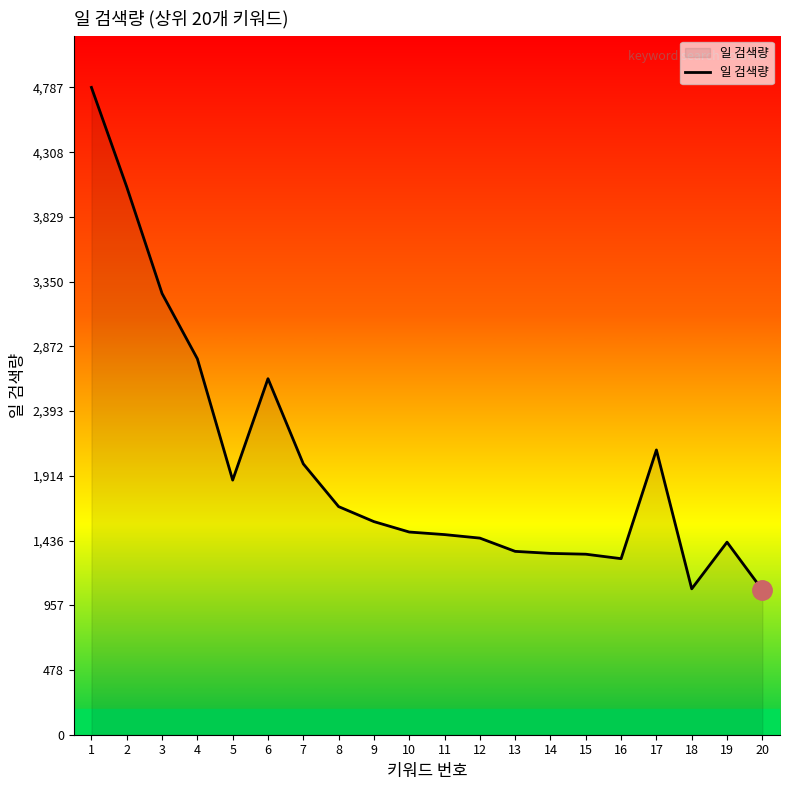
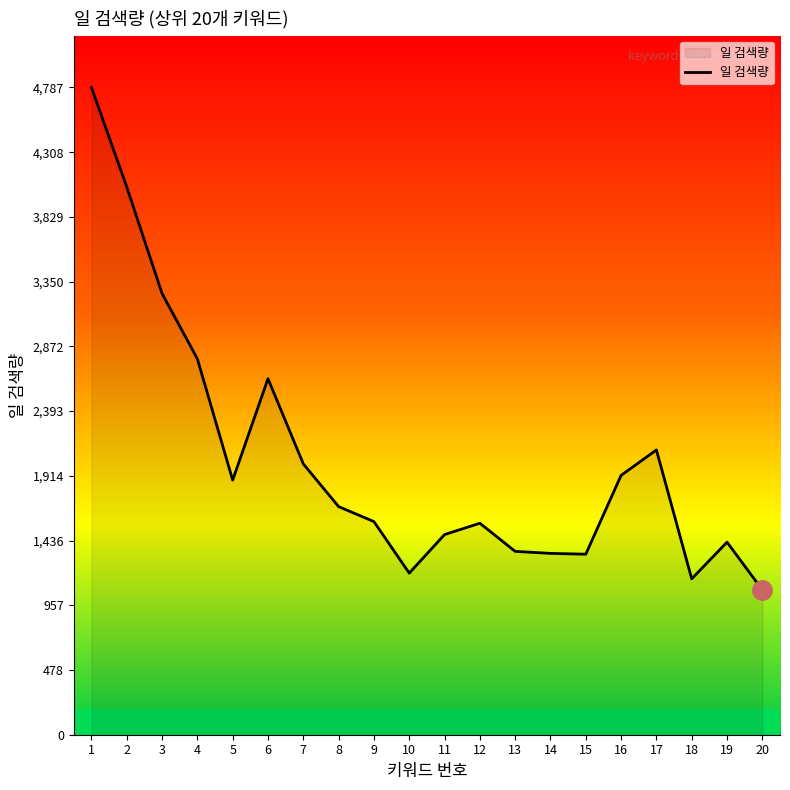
일 검색량, 10: 1,500 -> 1,200
일 검색량, 12: 1,450 -> 1,560
일 검색량, 16: 1,300 -> 1,920
일 검색량, 18: 1,080 -> 1,150
